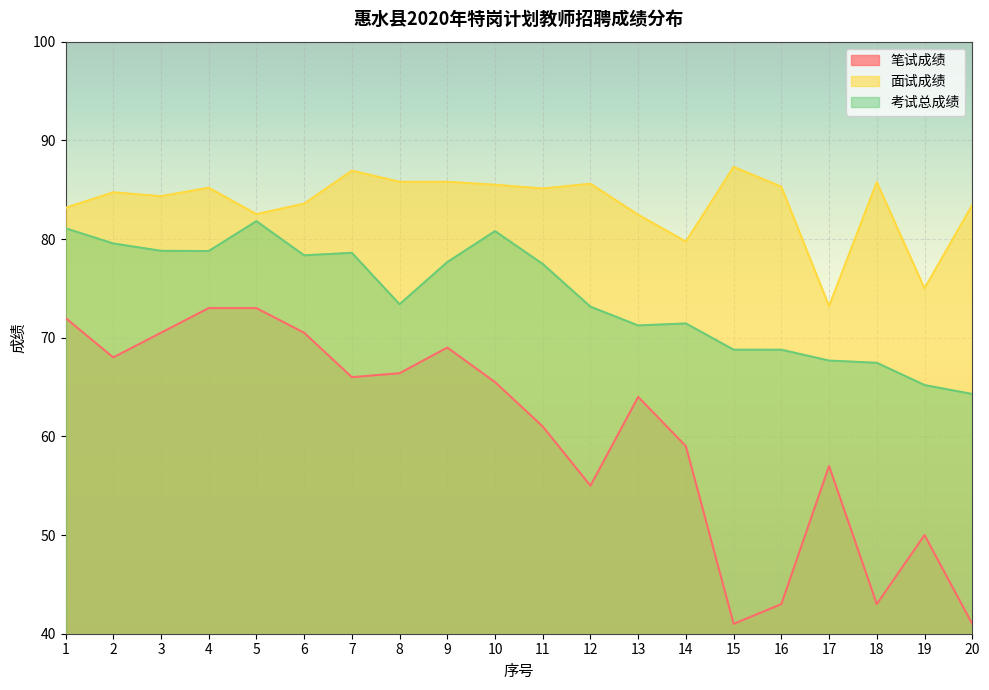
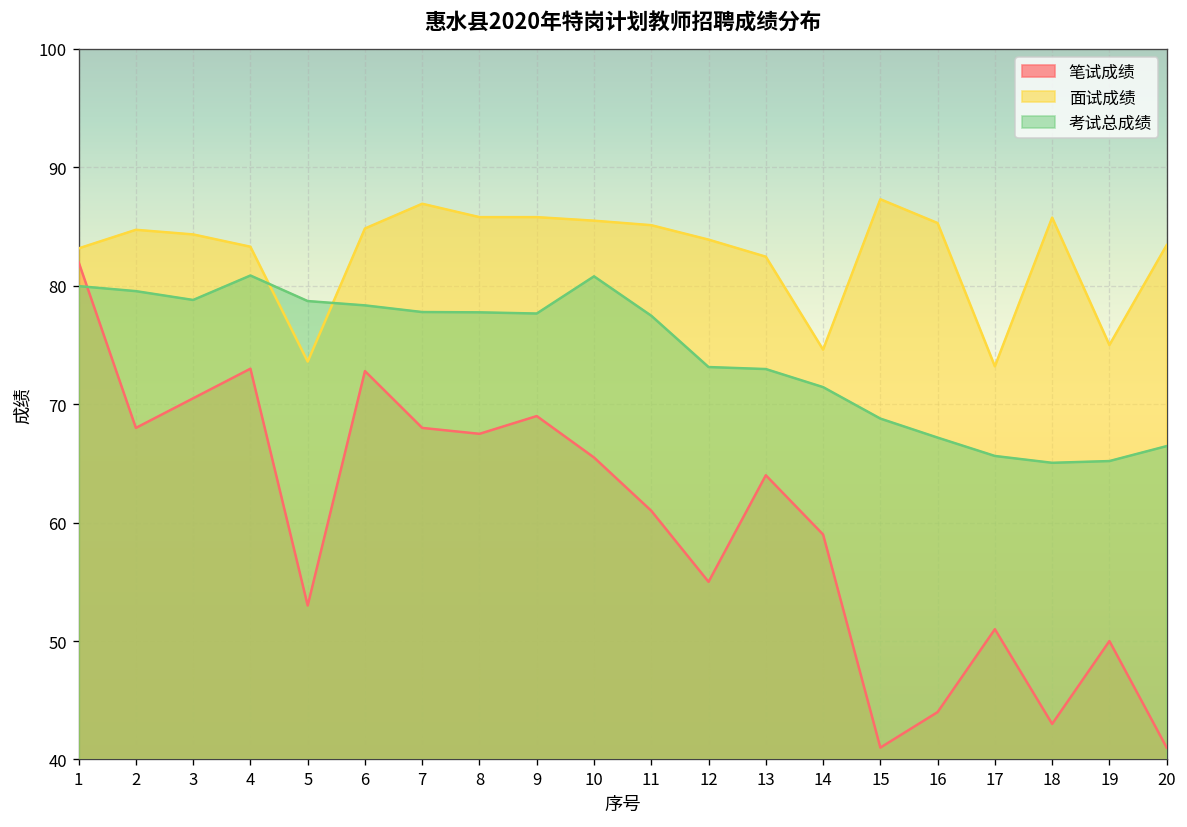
笔试成绩, 1: 72 -> 82
考试总成绩, 1: 81 -> 80
面试成绩, 4: 85 -> 83
考试总成绩, 4: 79 -> 81
笔试成绩, 5: 73 -> 53
面试成绩, 5: 83 -> 74
考试总成绩, 5: 82 -> 79
笔试成绩, 6: 71 -> 73
面试成绩, 6: 84 -> 85
笔试成绩, 7: 66 -> 68
考试总成绩, 7: 79 -> 78
笔试成绩, 8: 66 -> 68
考试总成绩, 8: 73 -> 78
面试成绩, 12: 86 -> 84
考试总成绩, 13: 71 -> 73
面试成绩, 14: 80 -> 75
笔试成绩, 16: 43 -> 44
考试总成绩, 16: 69 -> 67
笔试成绩, 17: 57 -> 51
考试总成绩, 17: 68 -> 66
考试总成绩, 18: 67 -> 65
考试总成绩, 20: 64 -> 66
